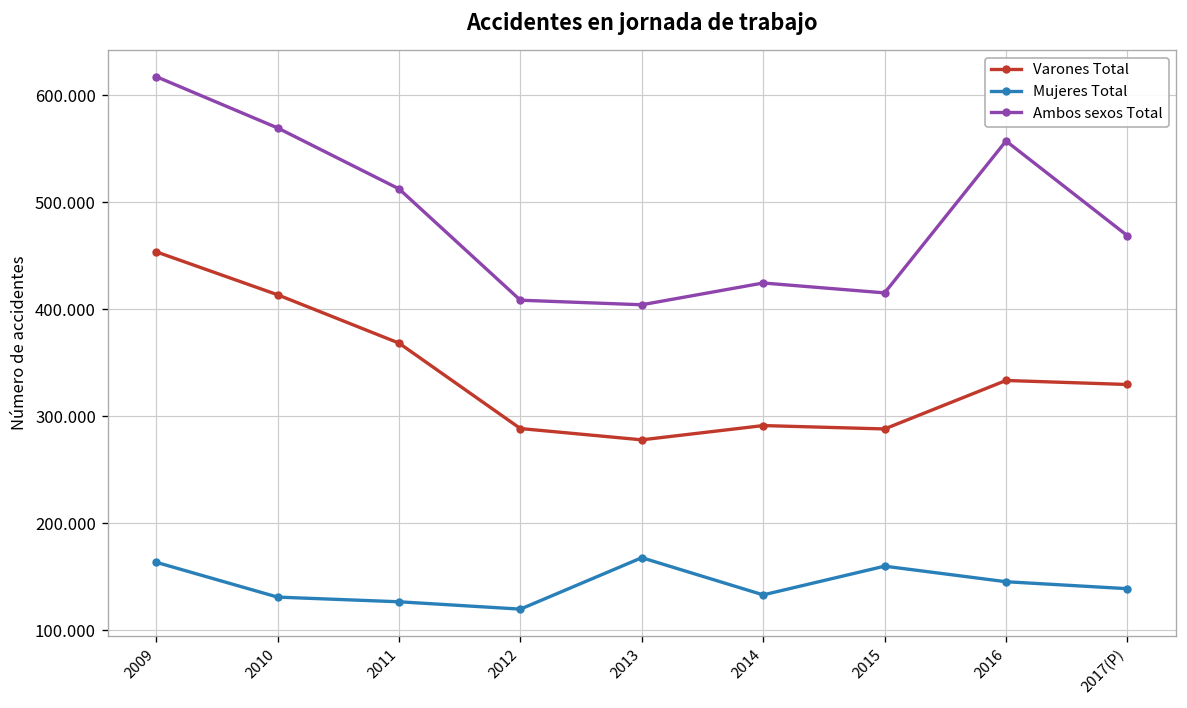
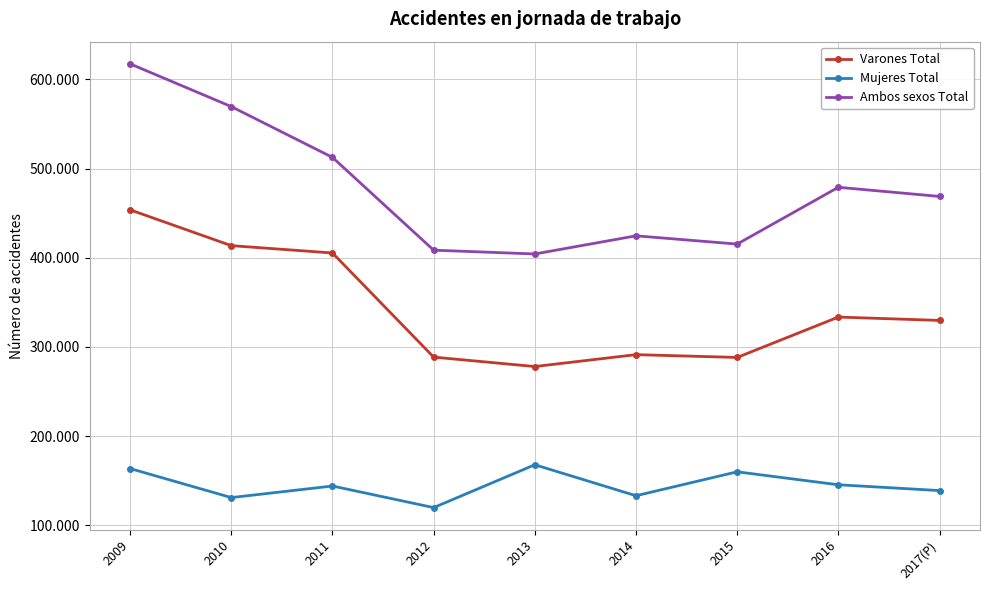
Varones Total, 2011: 370 -> 410
Mujeres Total, 2011: 130 -> 140
Ambos sexos Total, 2016: 560 -> 480
